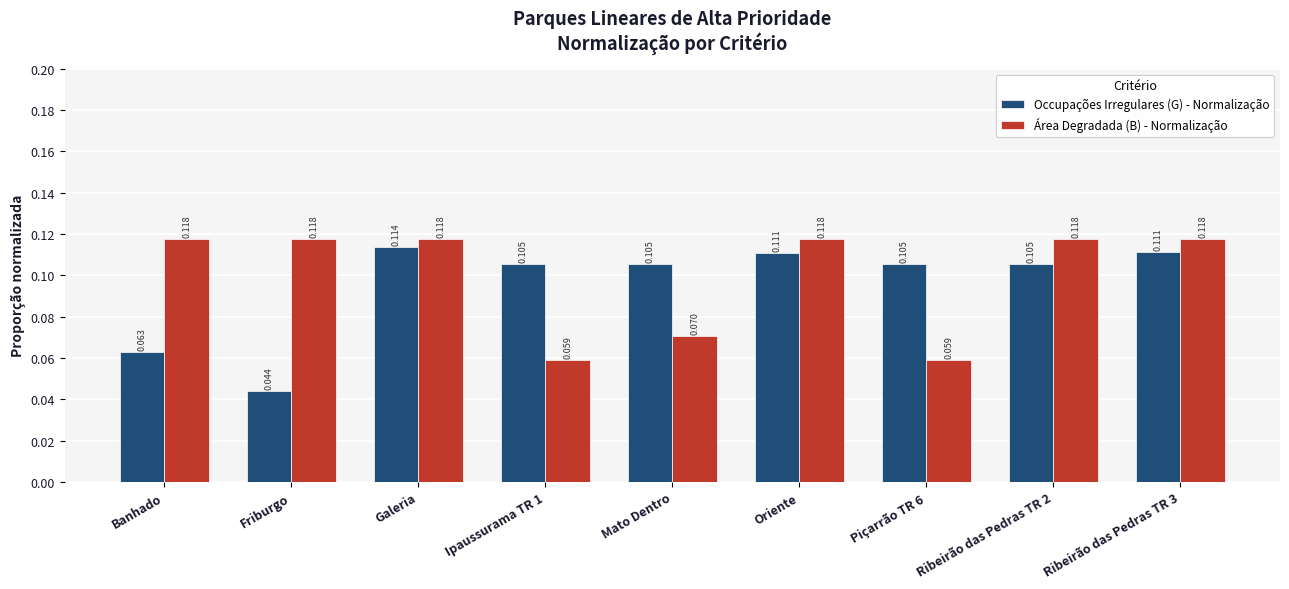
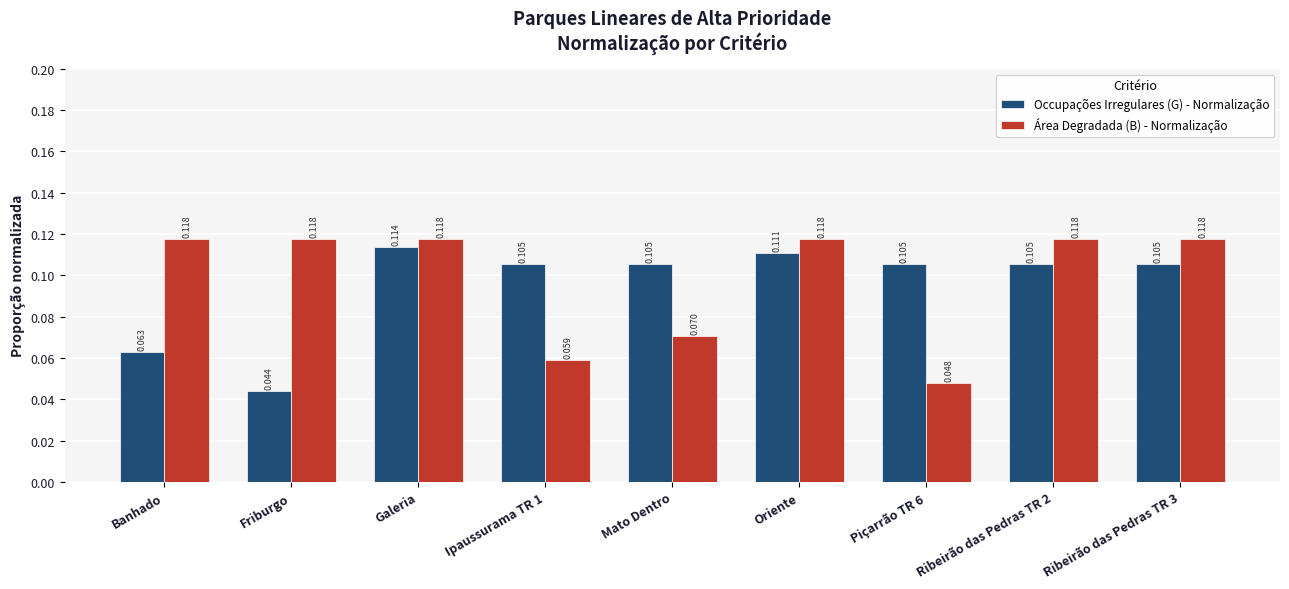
Área Degradada (B) - Normalização, Piçarrão TR 6: 0.059 -> 0.048
Occupações Irregulares (G) - Normalização, Ribeirão das Pedras TR 3: 0.111 -> 0.105
